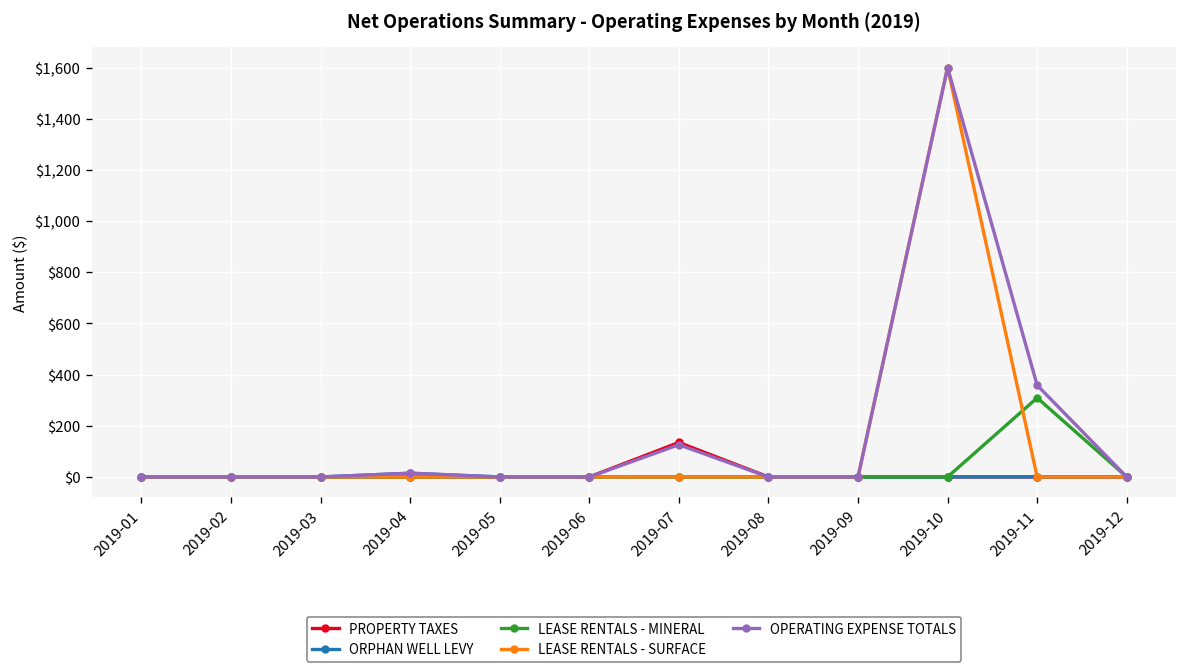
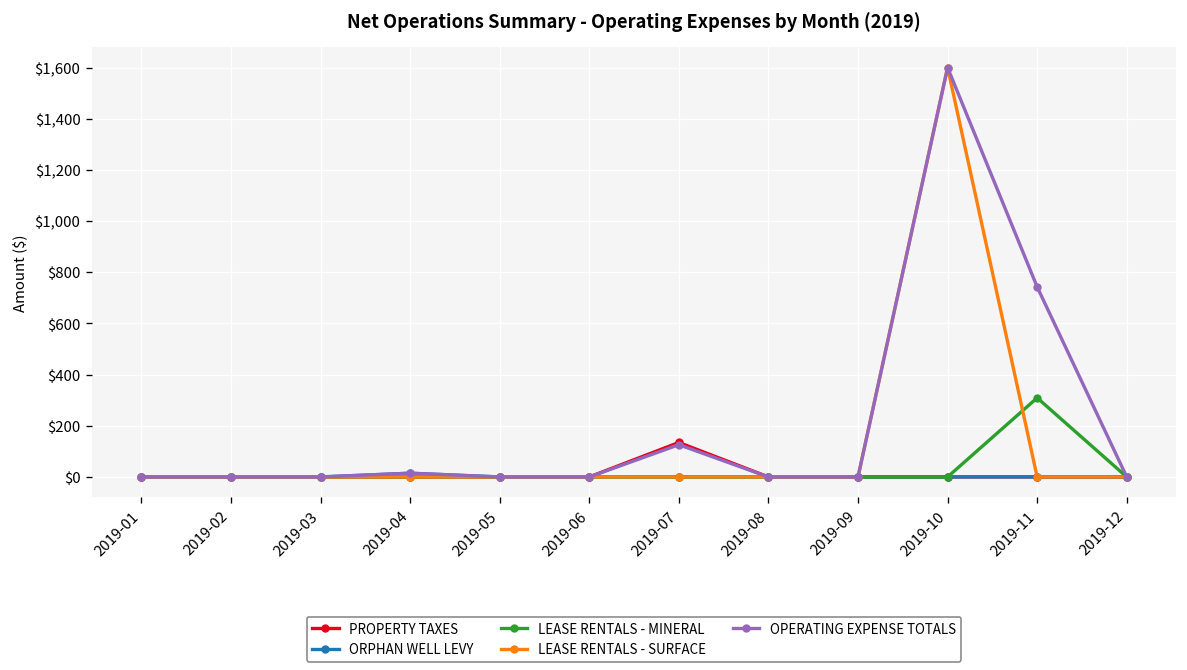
OPERATING EXPENSE TOTALS, 2019-11: $360 -> $740
